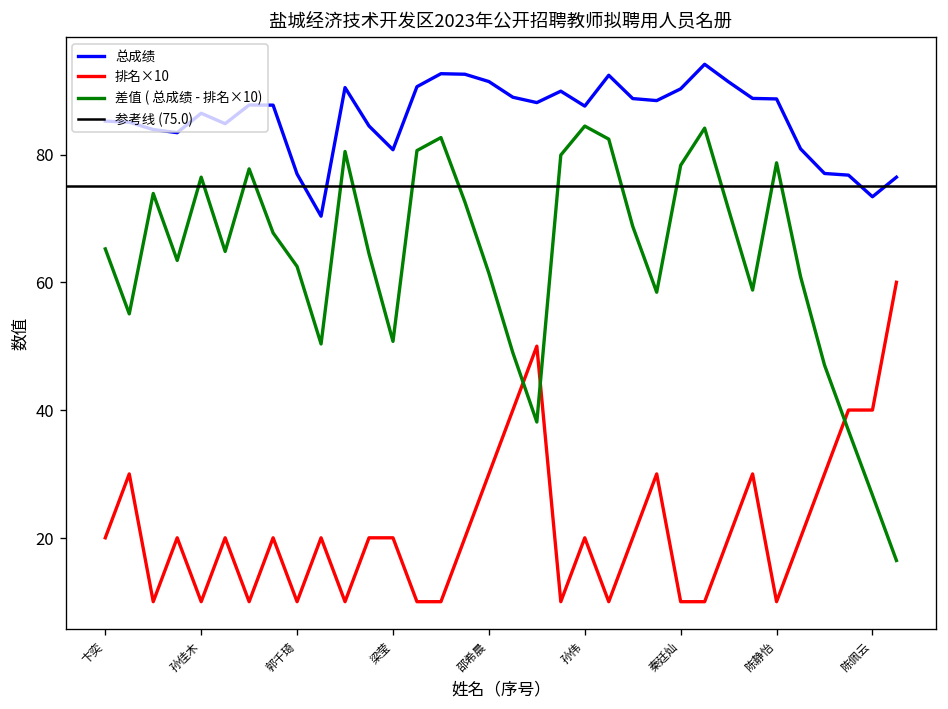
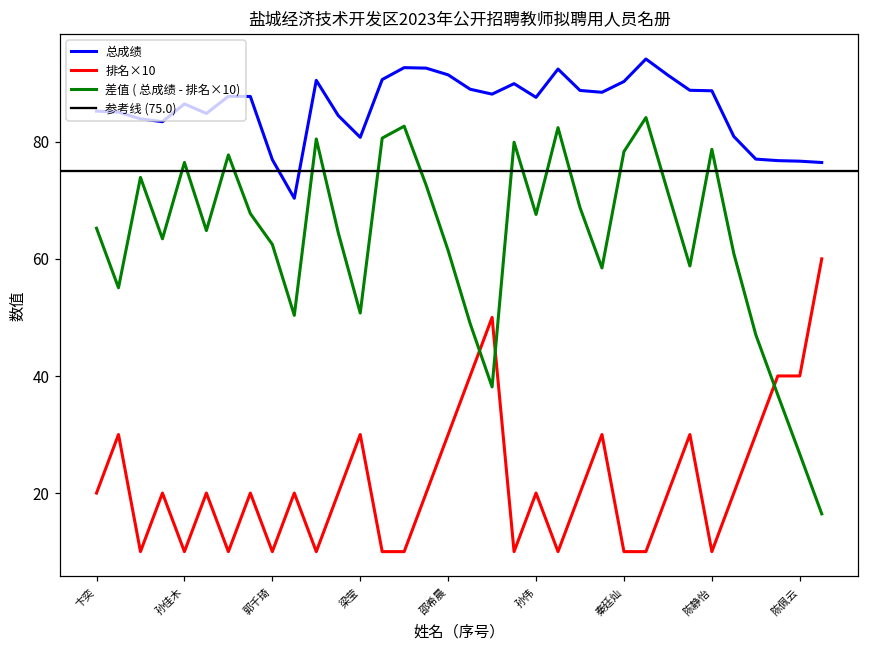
排名×10, 梁莹: 20 -> 30
差值 ( 总成绩 - 排名×10), 孙伟: 84 -> 68
总成绩, 陈佩云: 73 -> 77
